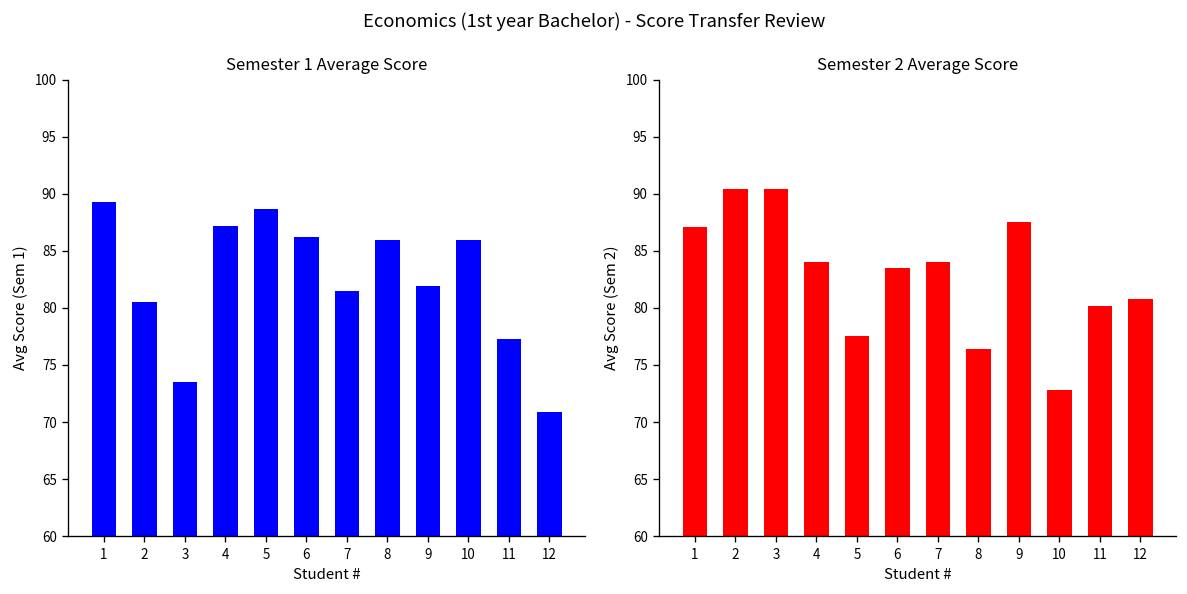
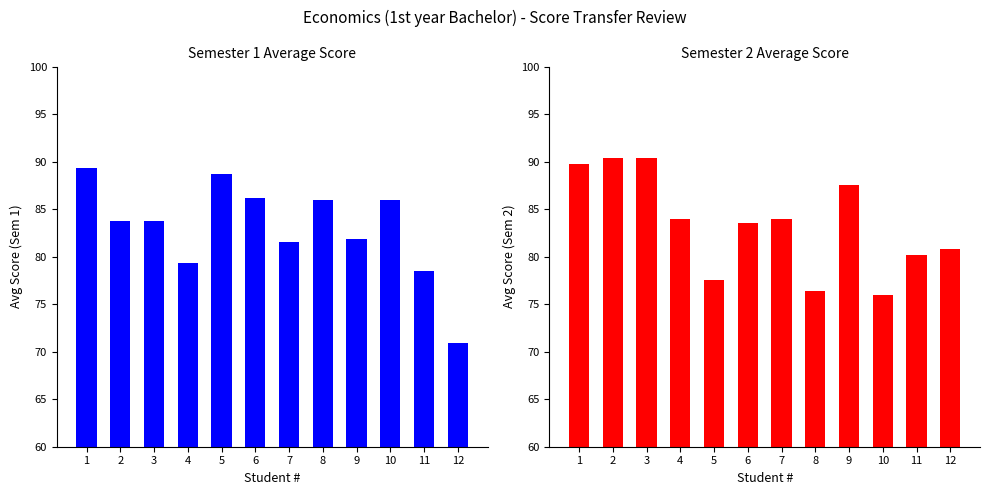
Semester 1 Average Score, 2: 81 -> 84
Semester 1 Average Score, 3: 74 -> 84
Semester 1 Average Score, 4: 87 -> 79
Semester 1 Average Score, 11: 77 -> 79
Semester 2 Average Score, 1: 87 -> 90
Semester 2 Average Score, 10: 73 -> 76
